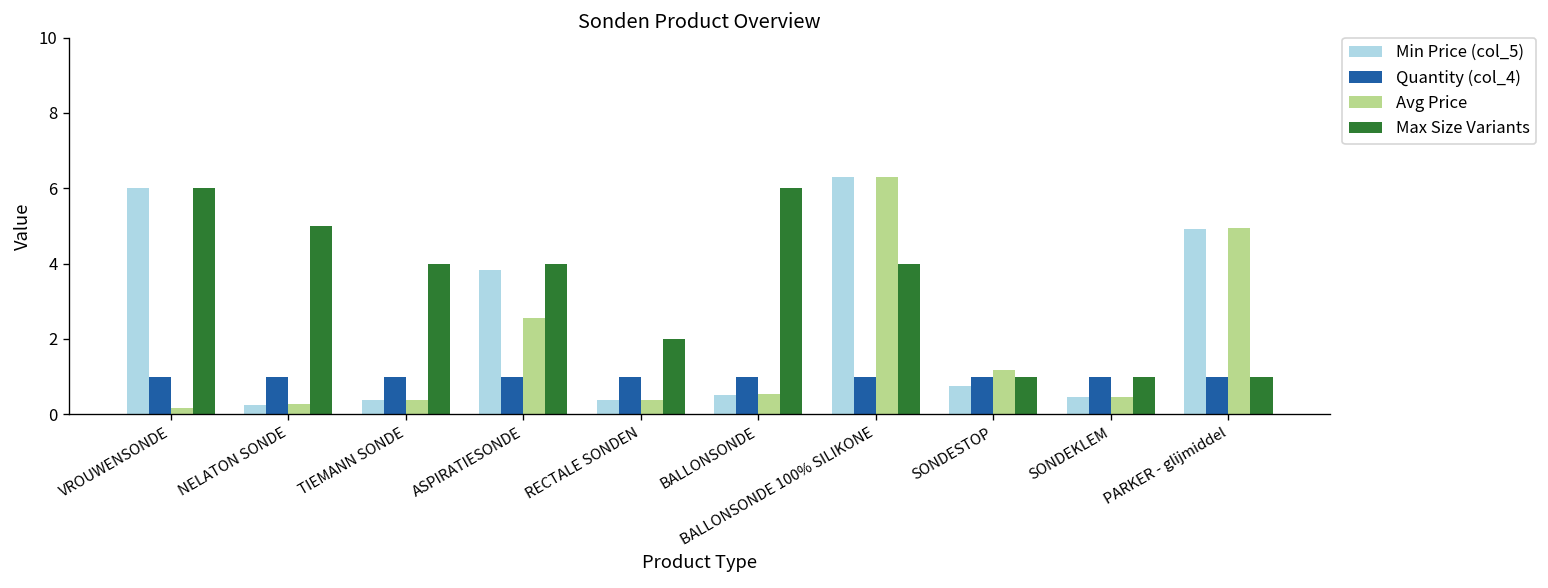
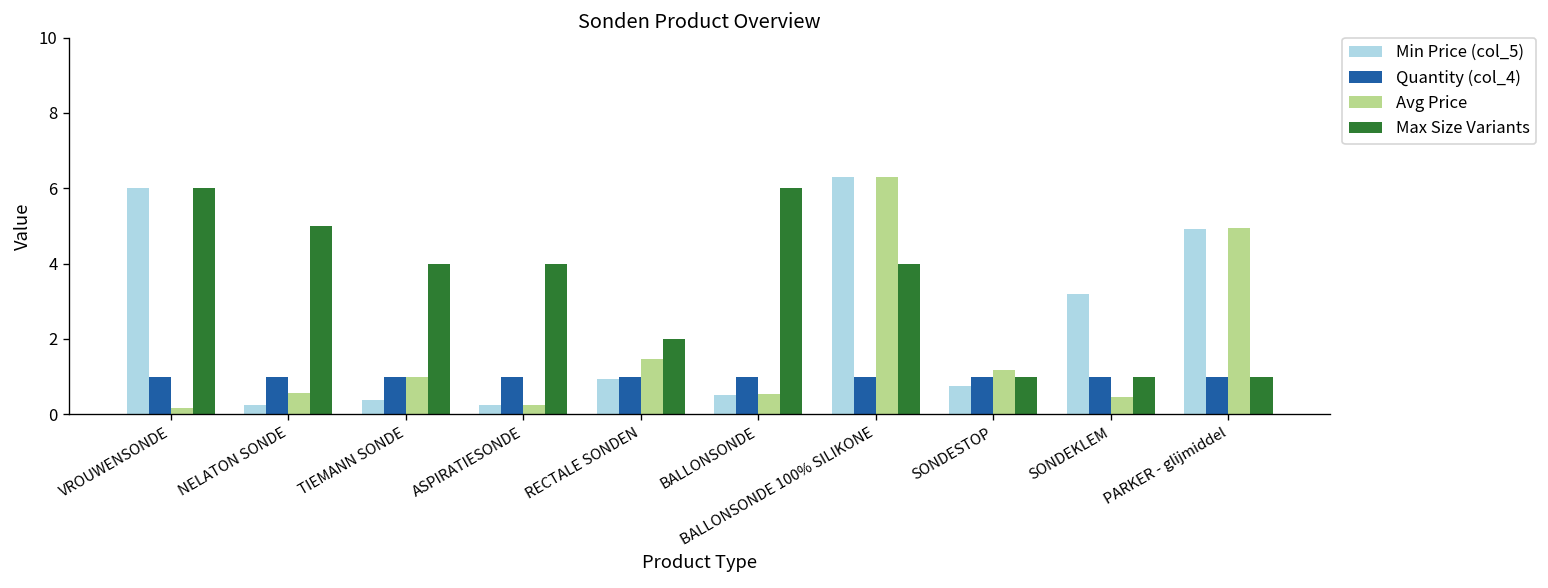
Avg Price, NELATON SONDE: 0.3 -> 0.6
Avg Price, TIEMANN SONDE: 0.4 -> 1.0
Min Price (col_5), ASPIRATIESONDE: 3.8 -> 0.3
Avg Price, ASPIRATIESONDE: 2.6 -> 0.3
Min Price (col_5), RECTALE SONDEN: 0.4 -> 0.9
Avg Price, RECTALE SONDEN: 0.4 -> 1.5
Min Price (col_5), SONDEKLEM: 0.5 -> 3.2
